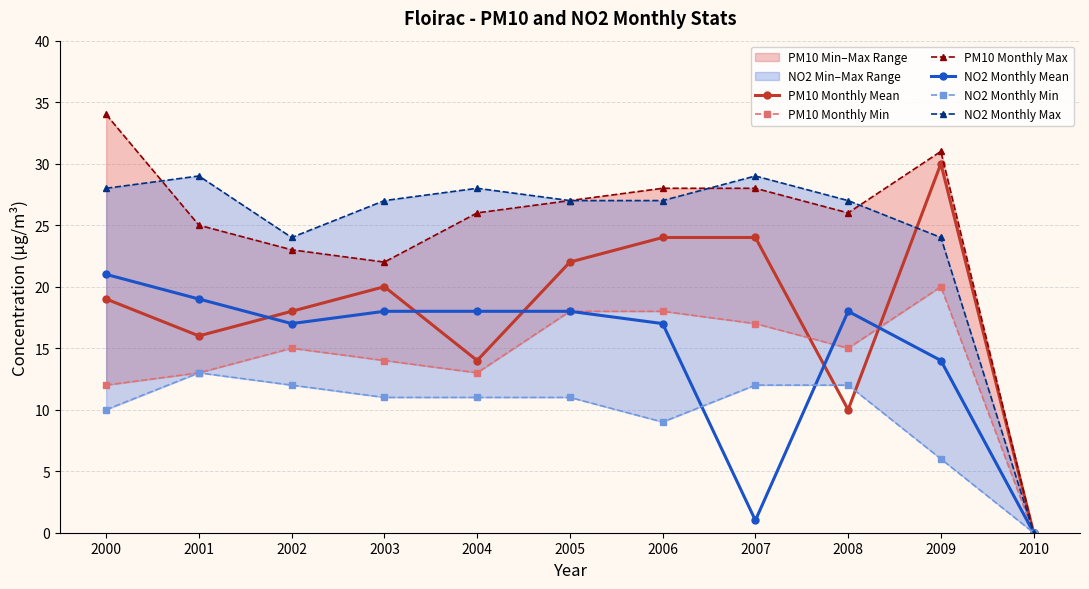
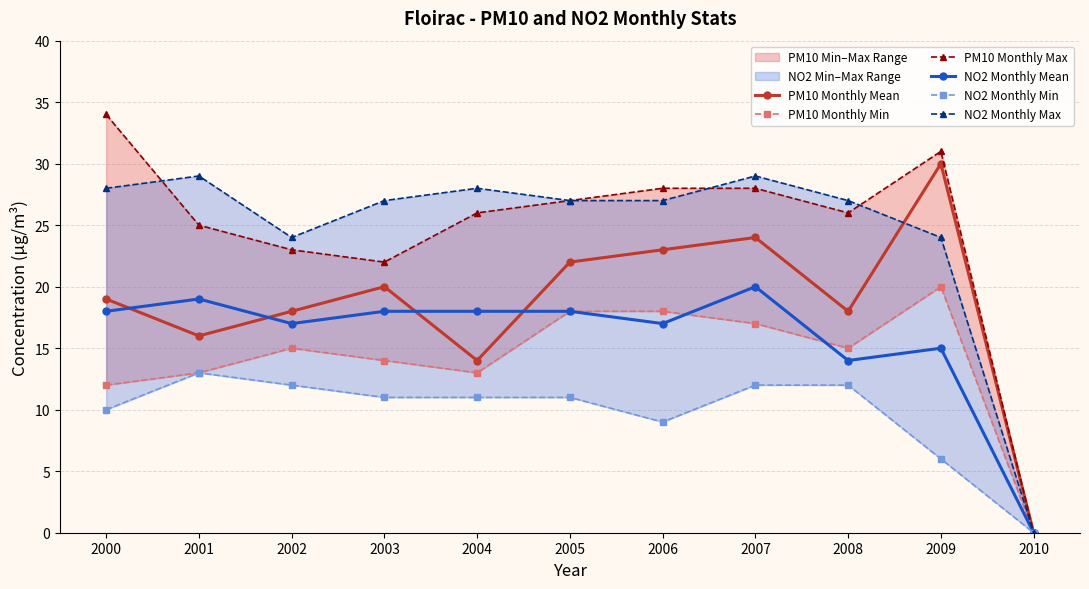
NO2 Monthly Mean, 2000: 21 -> 18
PM10 Monthly Mean, 2006: 24 -> 23
NO2 Monthly Mean, 2007: 1 -> 20
PM10 Monthly Mean, 2008: 10 -> 18
NO2 Monthly Mean, 2008: 18 -> 14
NO2 Monthly Mean, 2009: 14 -> 15
